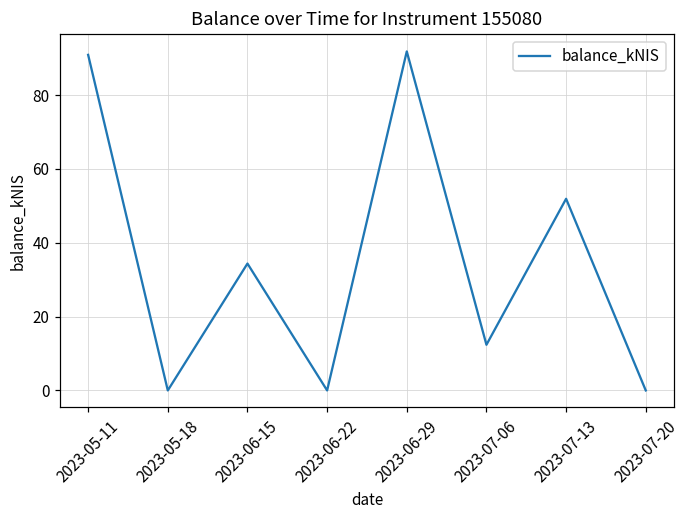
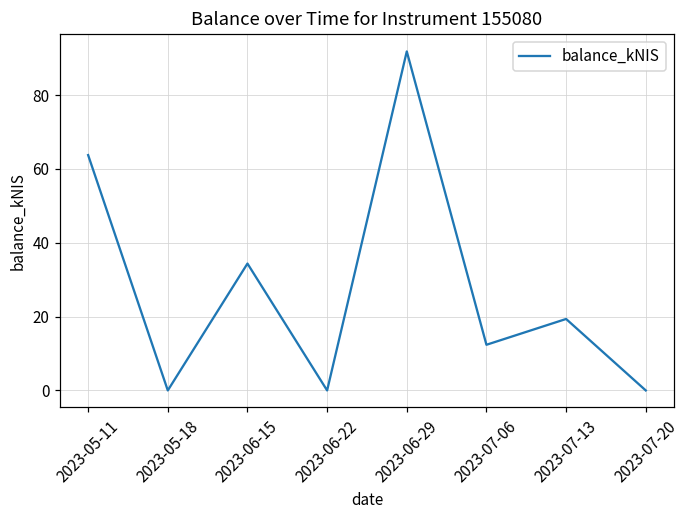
2023-05-11: 91 -> 64
2023-07-13: 52 -> 19
